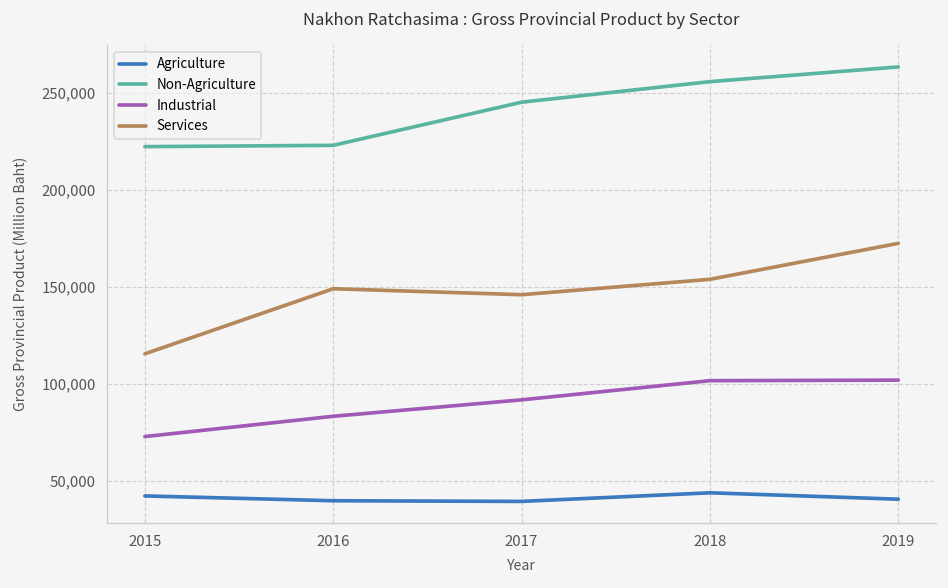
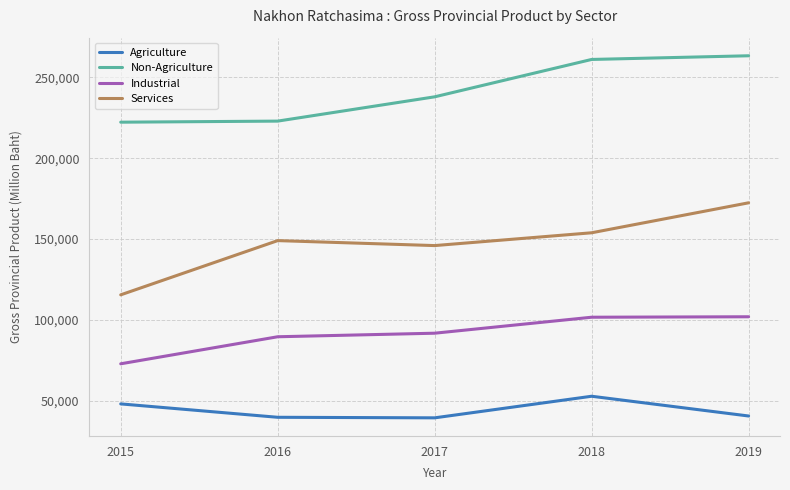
Agriculture, 2015: 42,000 -> 48,000
Industrial, 2016: 83,000 -> 90,000
Non-Agriculture, 2017: 245,000 -> 238,000
Agriculture, 2018: 44,000 -> 53,000
Non-Agriculture, 2018: 256,000 -> 261,000
